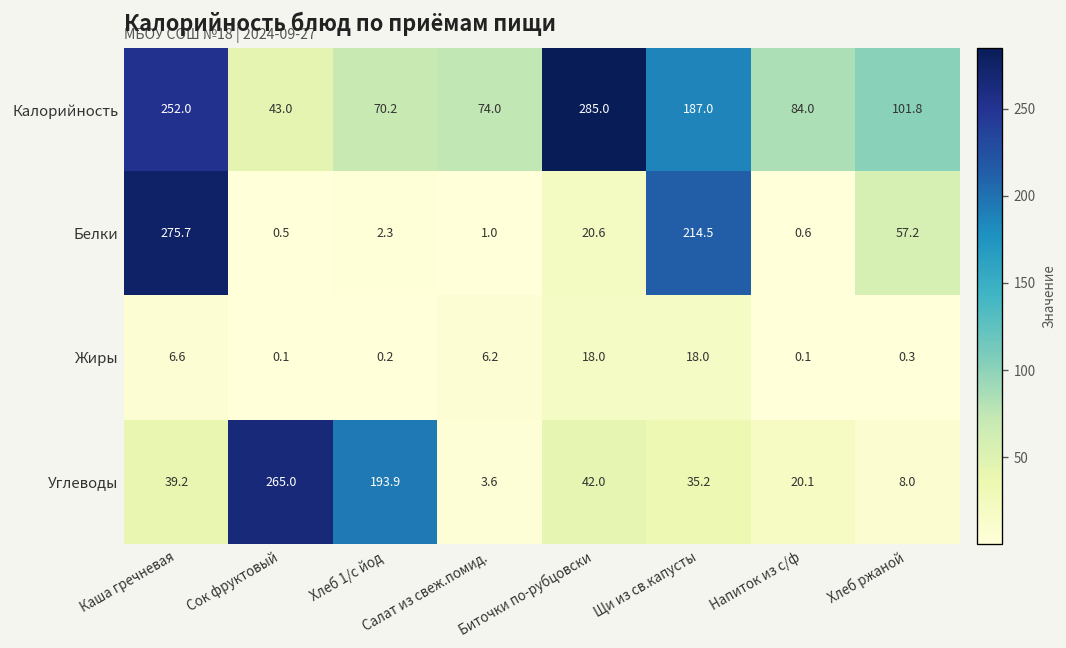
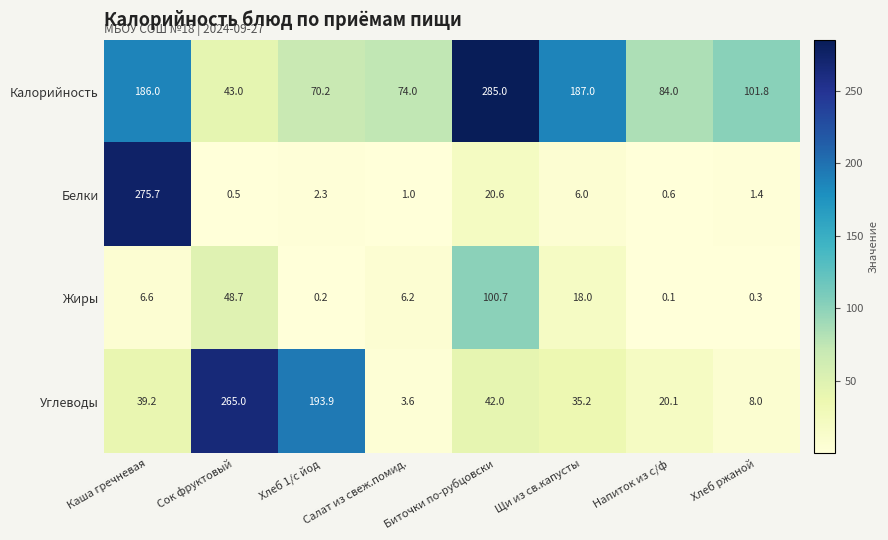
Калорийность, Каша гречневая: 252.0 -> 186.0
Белки, Щи из св.капусты: 214.5 -> 6.0
Белки, Хлеб ржаной: 57.2 -> 1.4
Жиры, Сок фруктовый: 0.1 -> 48.7
Жиры, Биточки по-рубцовски: 18.0 -> 100.7
